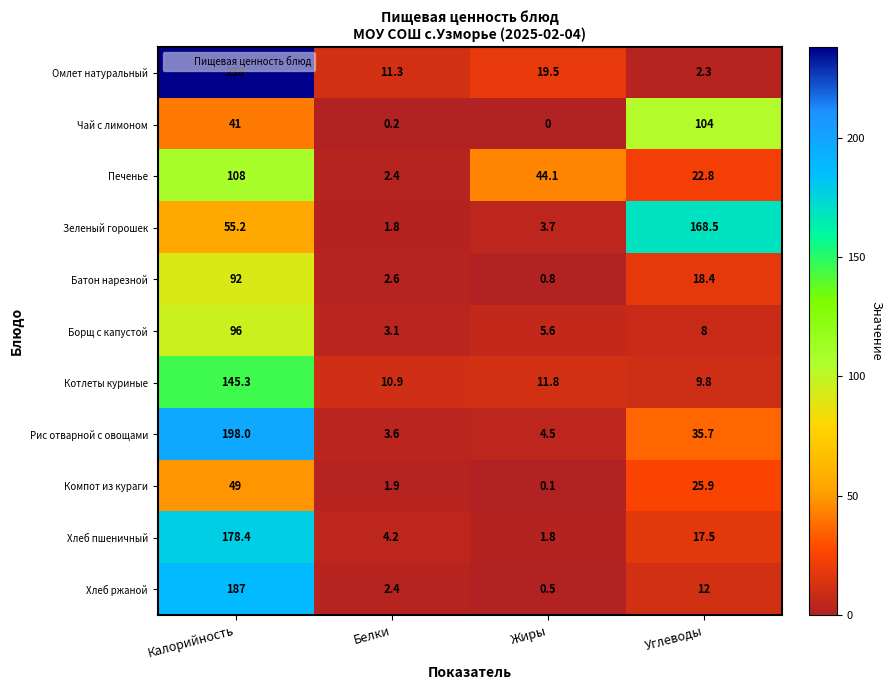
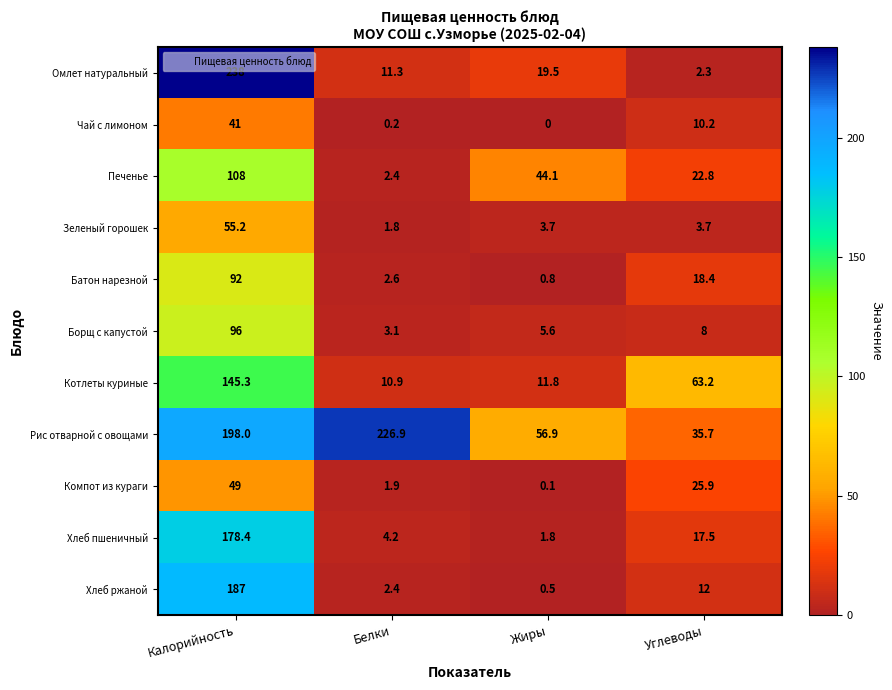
Чай с лимоном, Углеводы: 104 -> 10.2
Зеленый горошек, Углеводы: 168.5 -> 3.7
Котлеты куриные, Углеводы: 9.8 -> 63.2
Рис отварной с овощами, Белки: 3.6 -> 226.9
Рис отварной с овощами, Жиры: 4.5 -> 56.9
